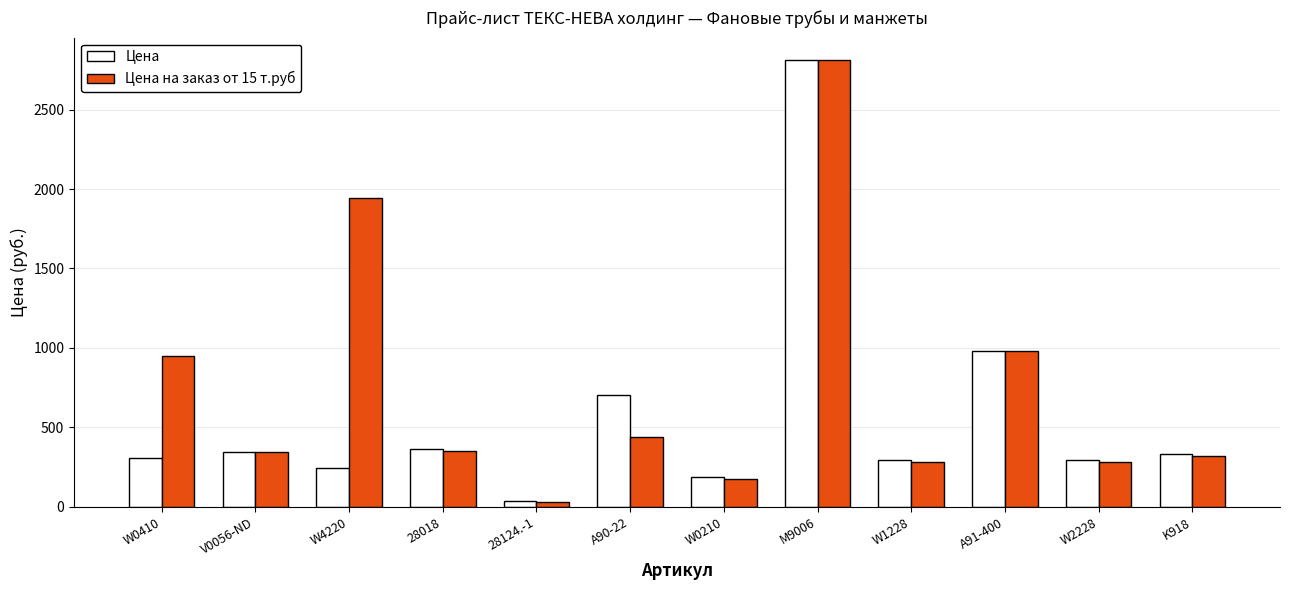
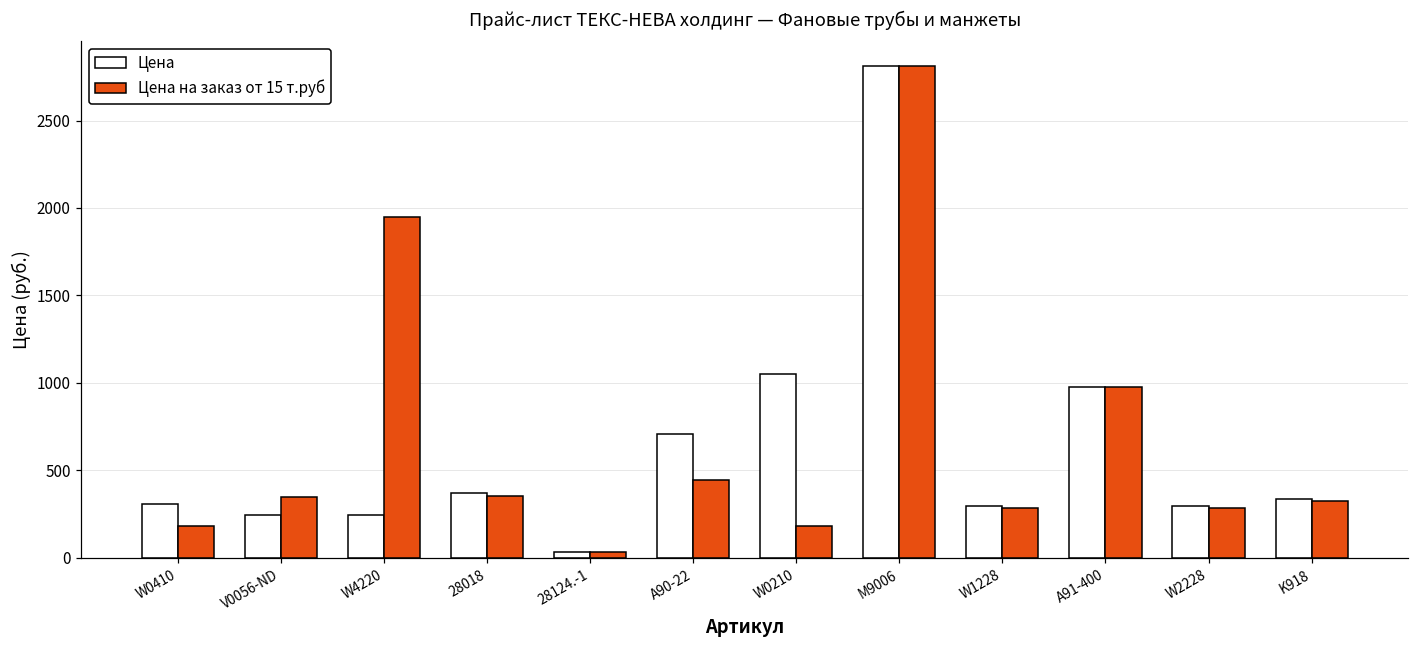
Цена на заказ от 15 т.руб, W0410: 950 -> 180
Цена, V0056-ND: 350 -> 240
Цена, W0210: 190 -> 1050
